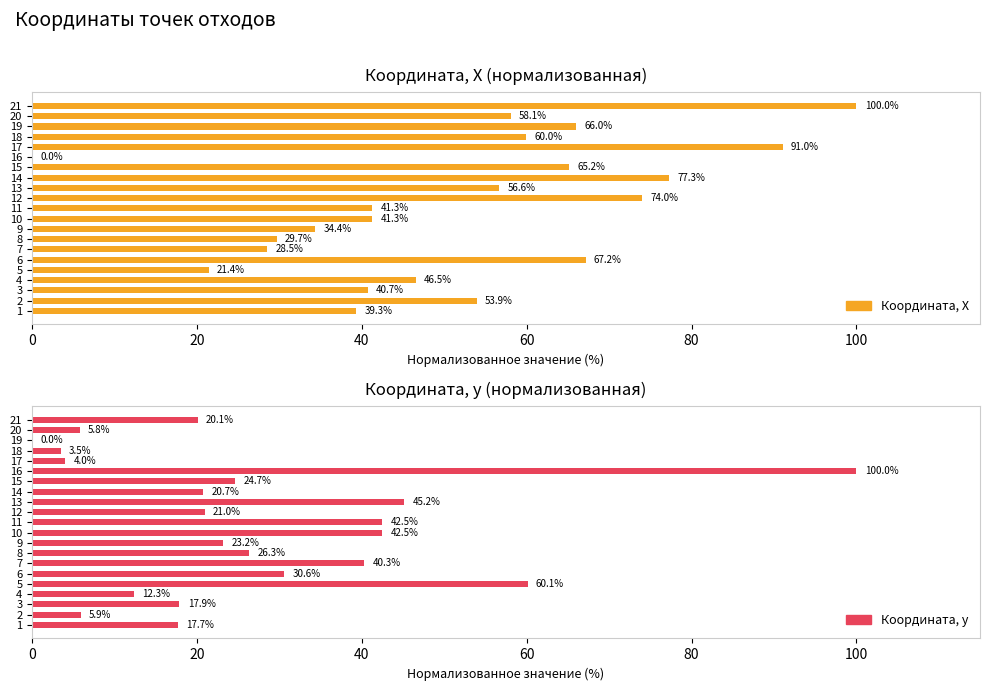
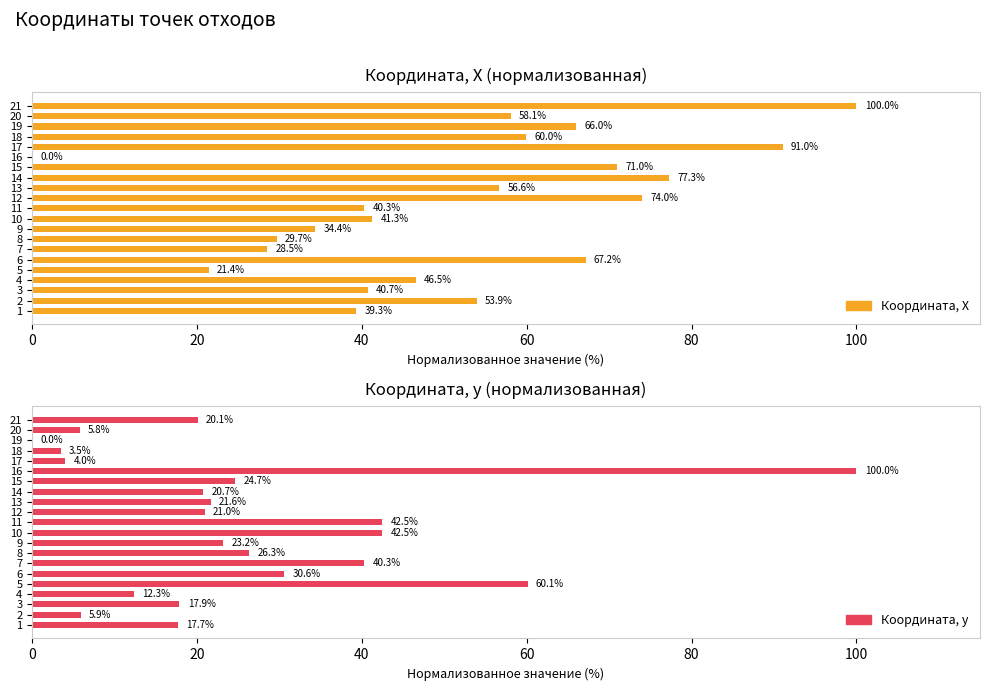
Координата, Х (нормализованная), 15: 65.2% -> 71.0%
Координата, Х (нормализованная), 11: 41.3% -> 40.3%
Координата, y (нормализованная), 13: 45.2% -> 21.6%
